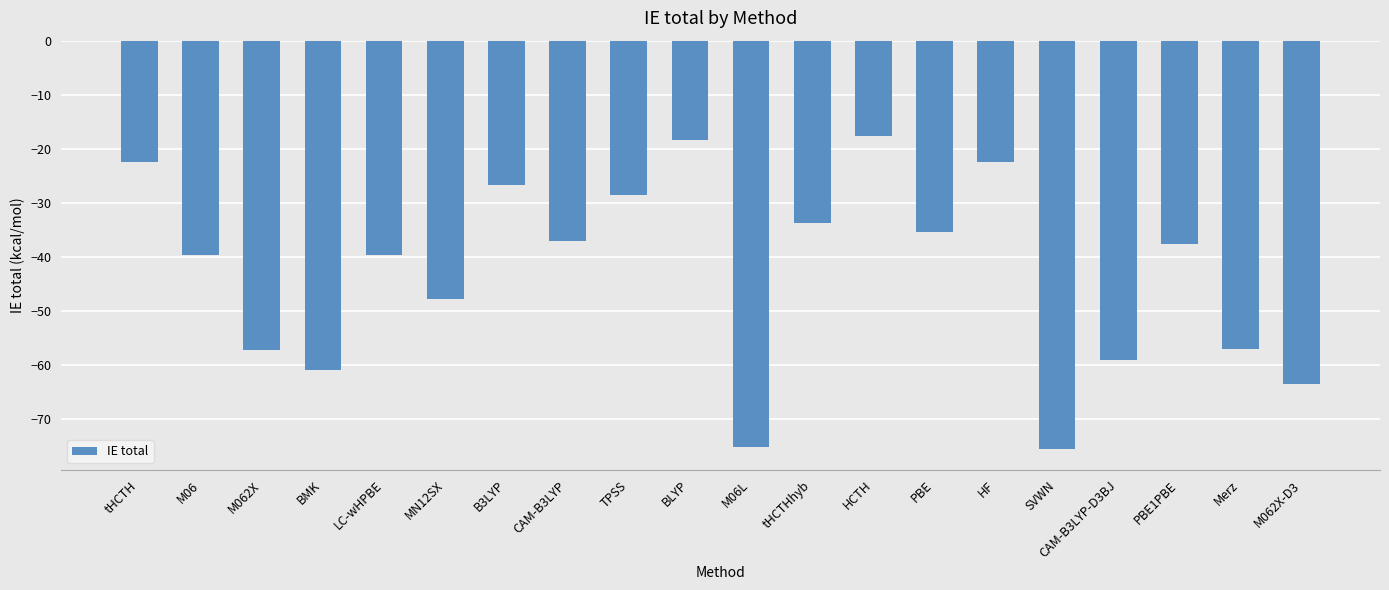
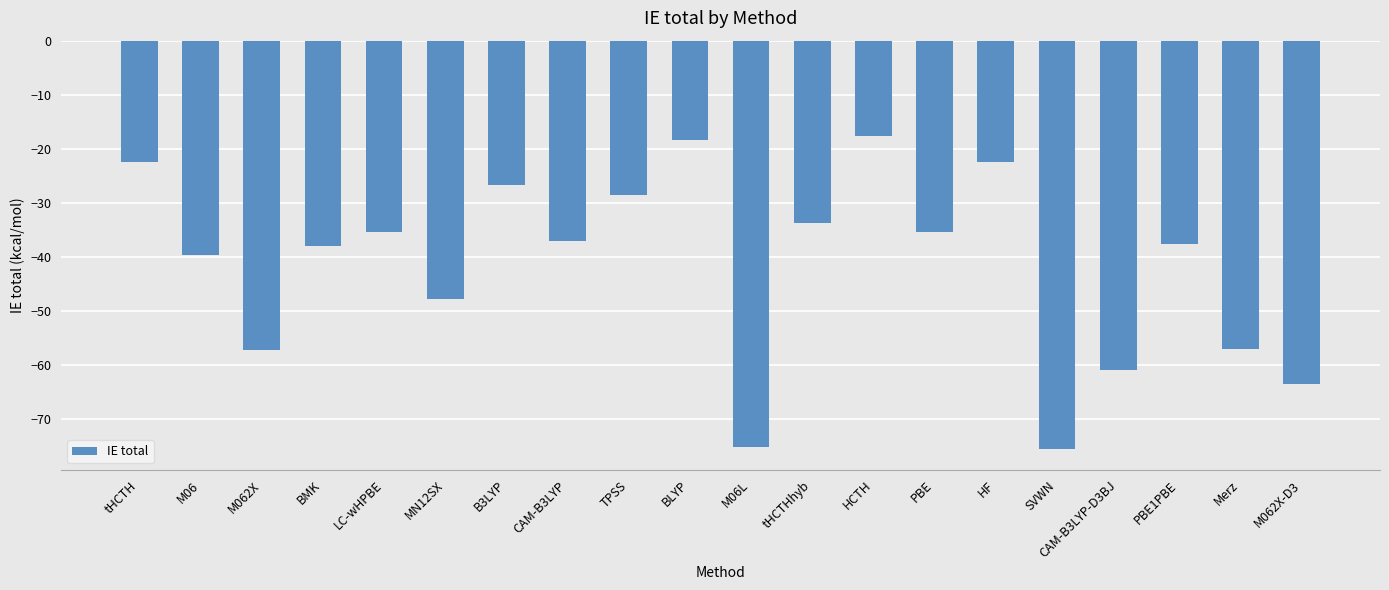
BMK: -61 -> -38
LC-wHPBE: -40 -> -35
CAM-B3LYP-D3BJ: -59 -> -61
